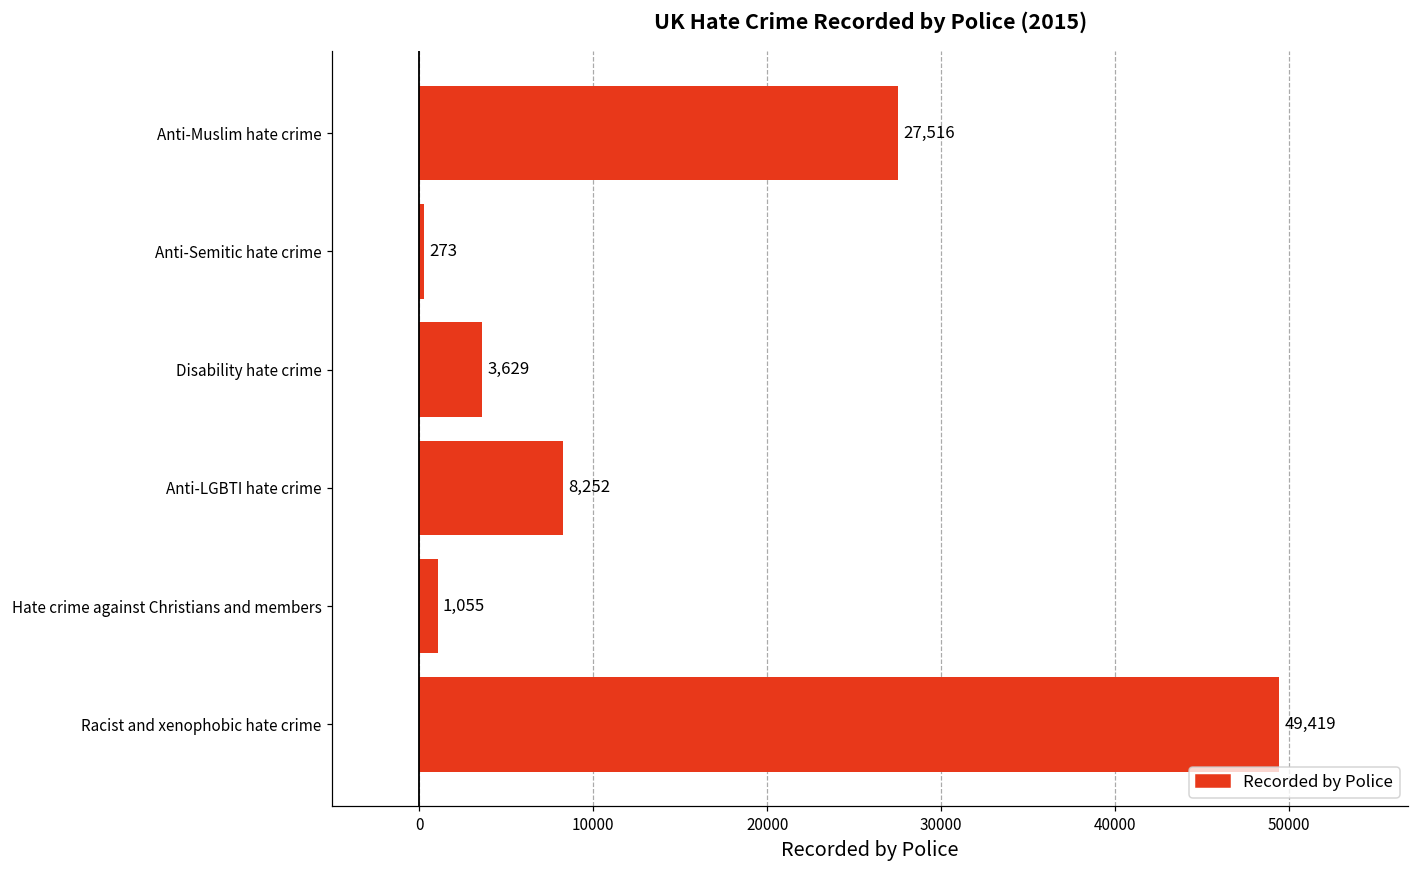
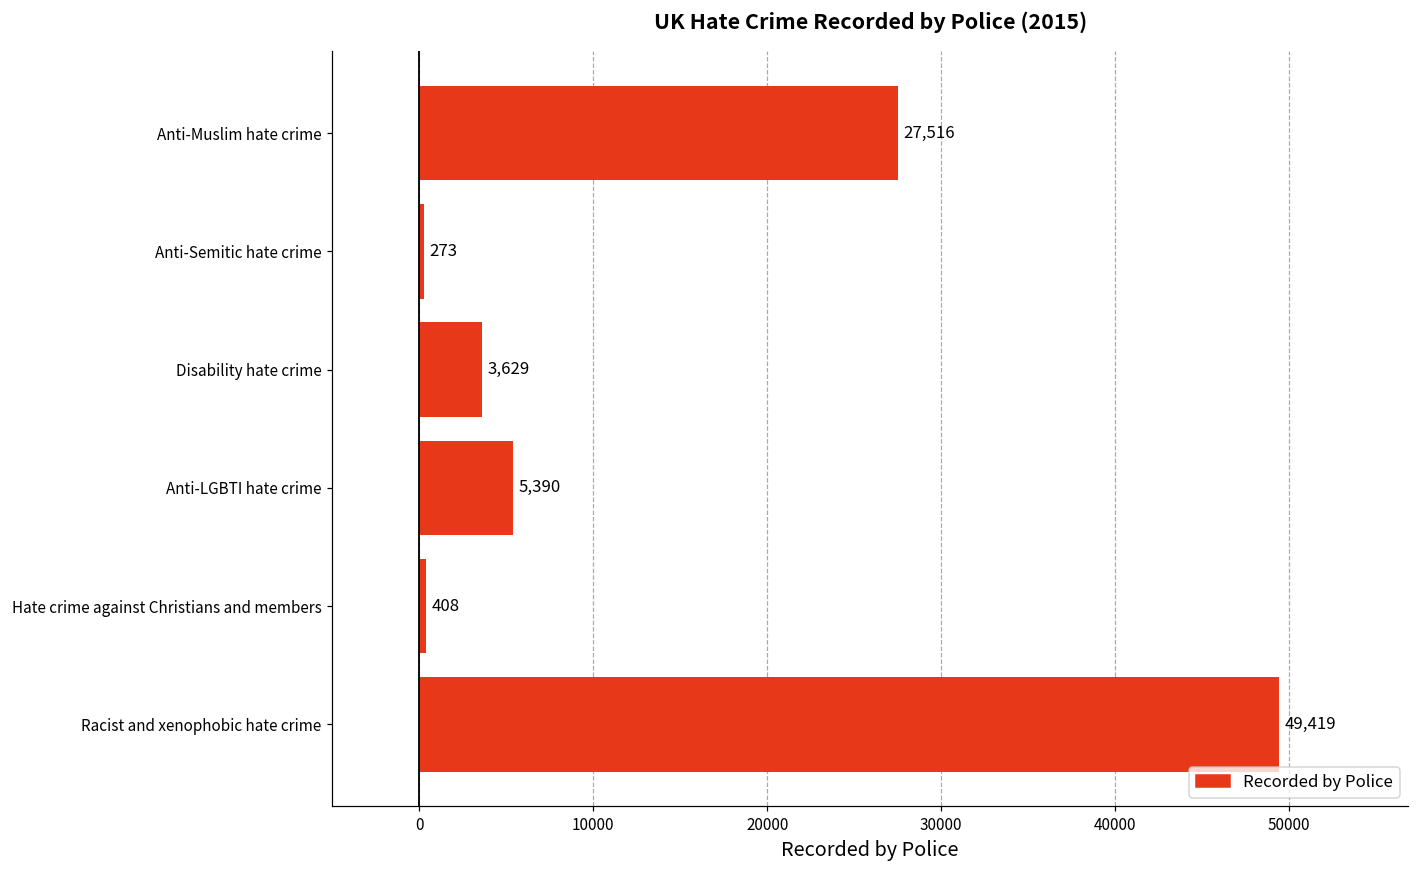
Anti-LGBTI hate crime: 8,252 -> 5,390
Hate crime against Christians and members: 1,055 -> 408
